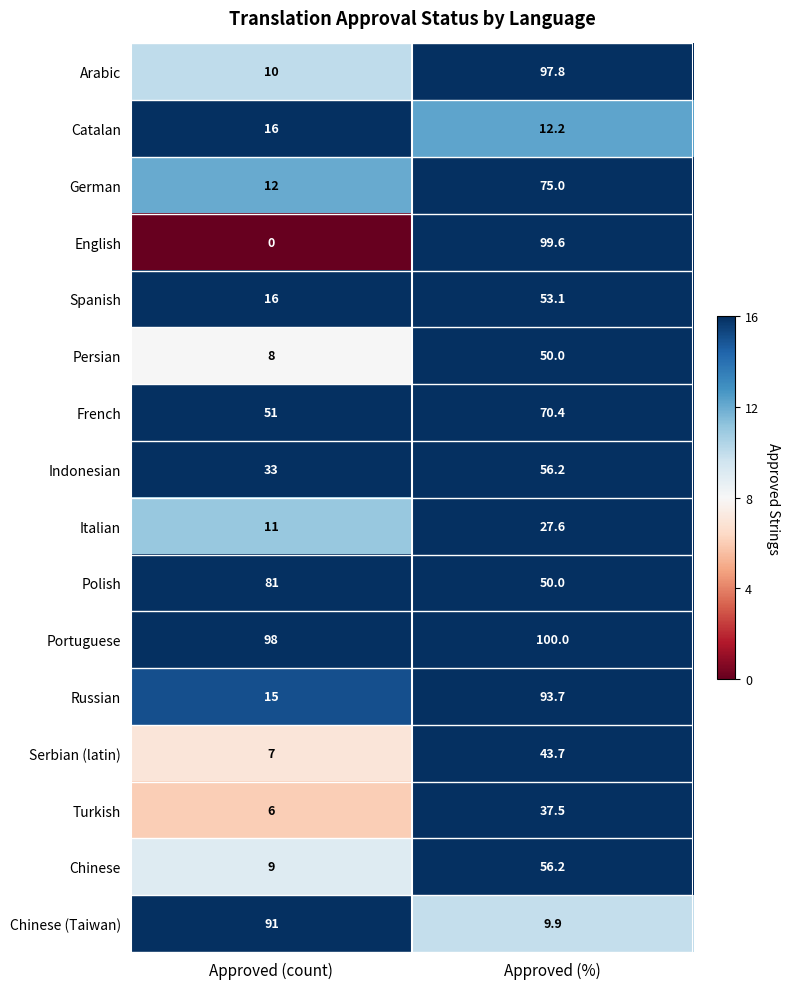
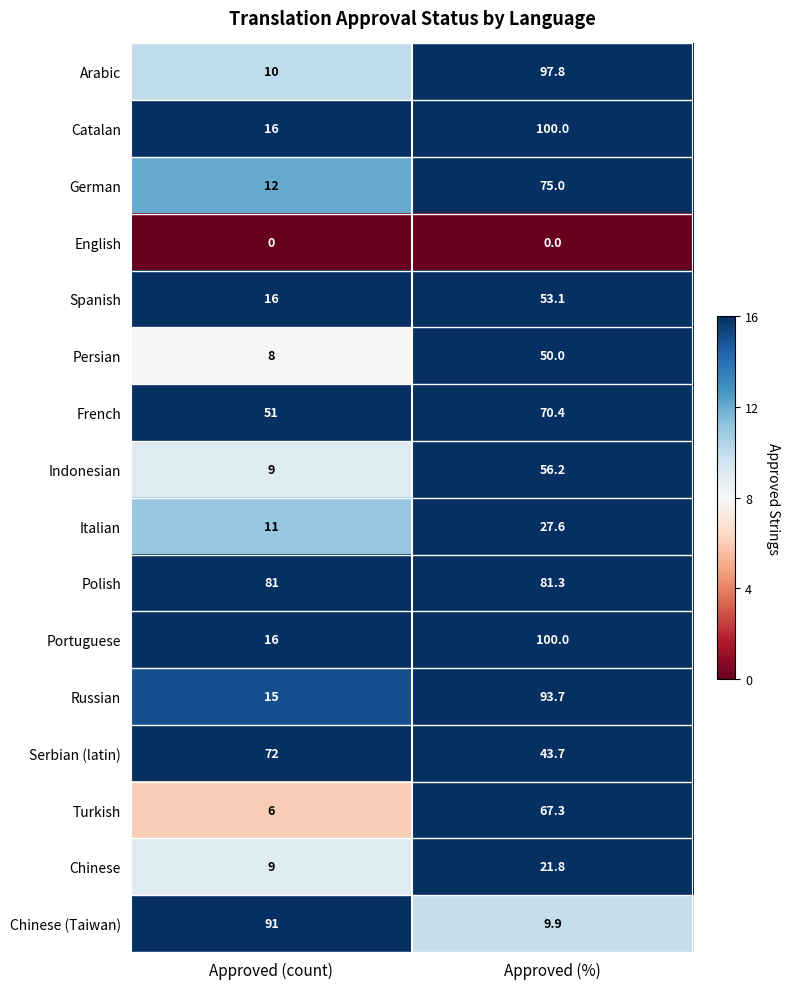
Catalan, Approved (%): 12.2 -> 100.0
English, Approved (%): 99.6 -> 0.0
Indonesian, Approved (count): 33 -> 9
Polish, Approved (%): 50.0 -> 81.3
Portuguese, Approved (count): 98 -> 16
Serbian (latin), Approved (count): 7 -> 72
Turkish, Approved (%): 37.5 -> 67.3
Chinese, Approved (%): 56.2 -> 21.8
